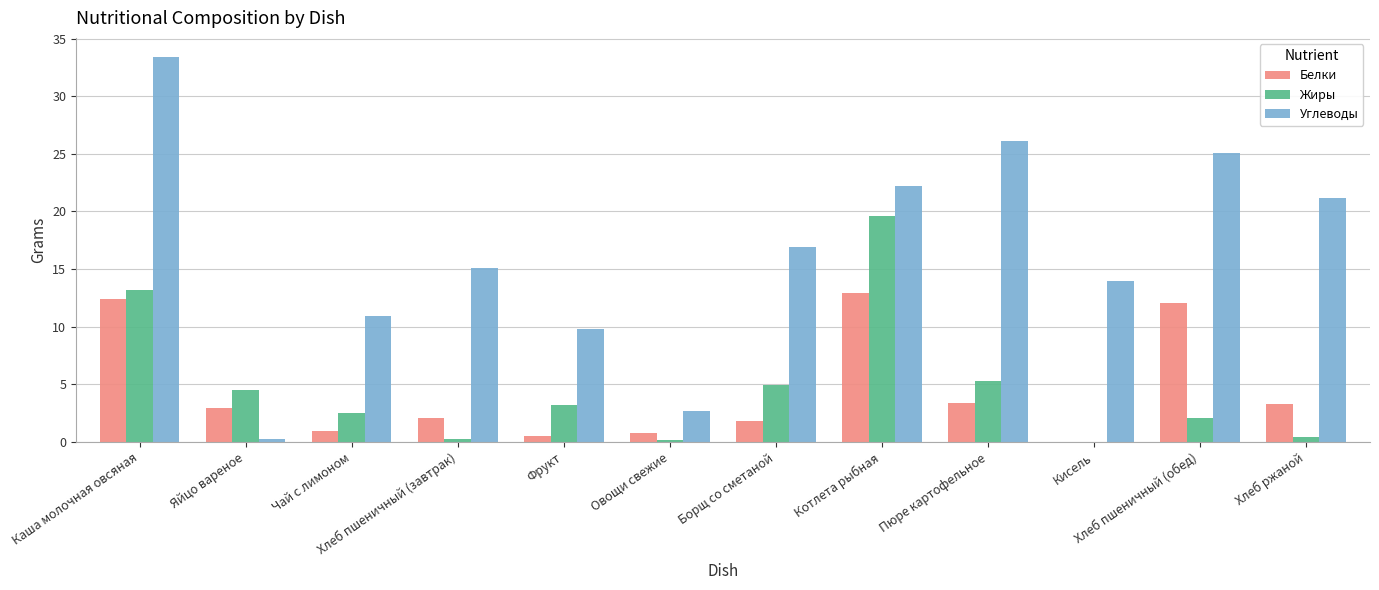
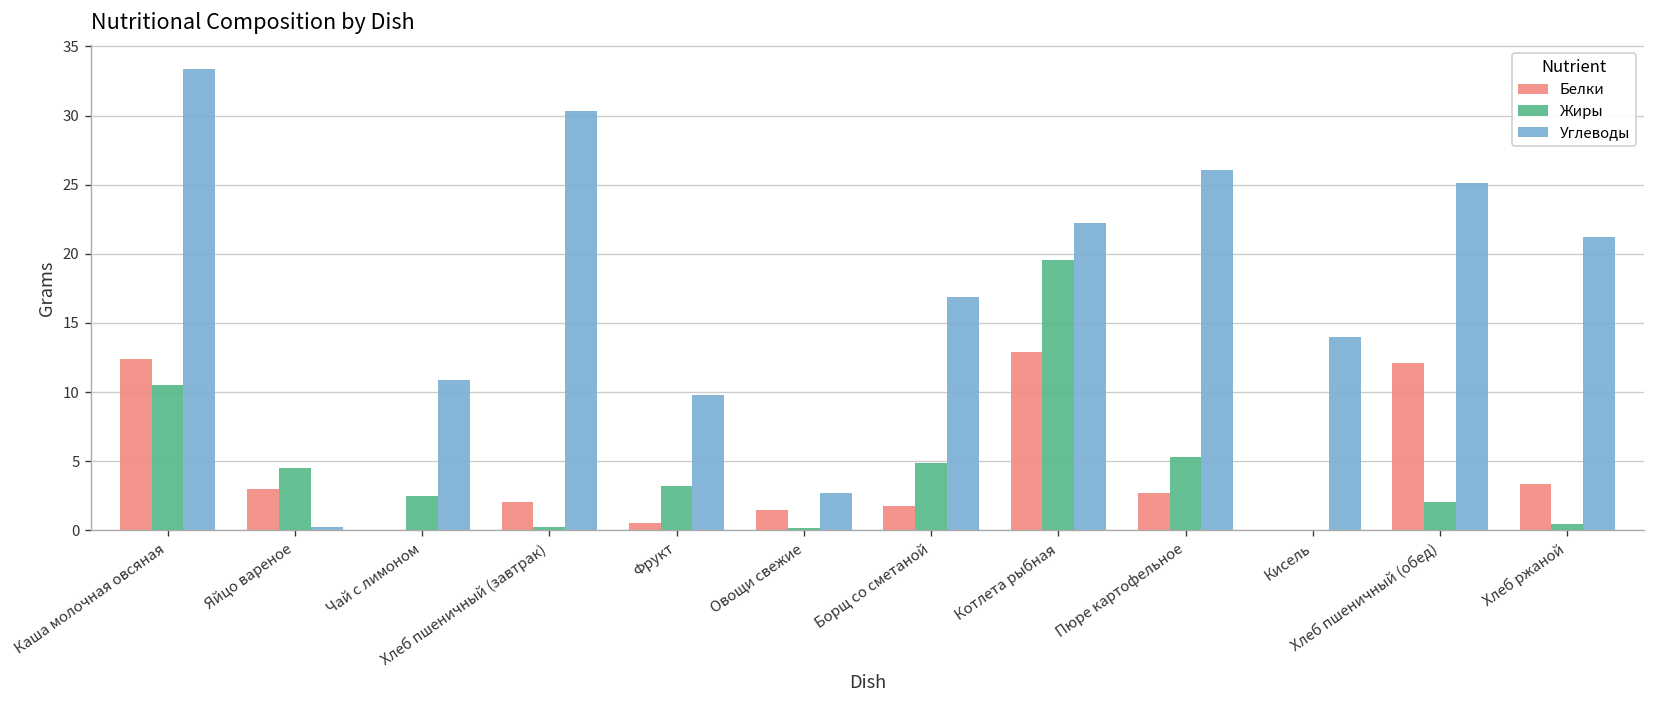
Жиры, Каша молочная овсяная: 13.2 -> 10.5
Белки, Чай с лимоном: 0.9 -> 0.0
Углеводы, Хлеб пшеничный (завтрак): 15.1 -> 30.3
Белки, Овощи свежие: 0.8 -> 1.5
Белки, Пюре картофельное: 3.4 -> 2.7
